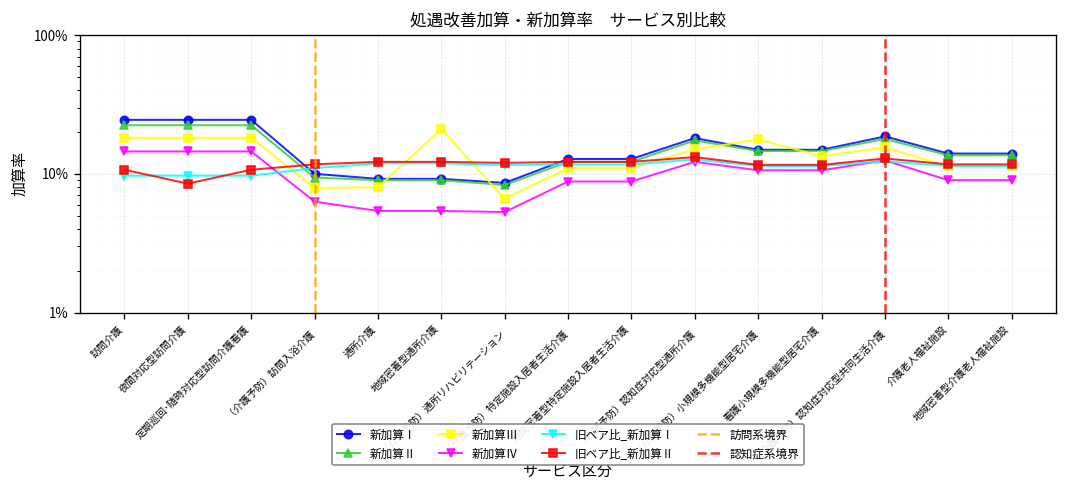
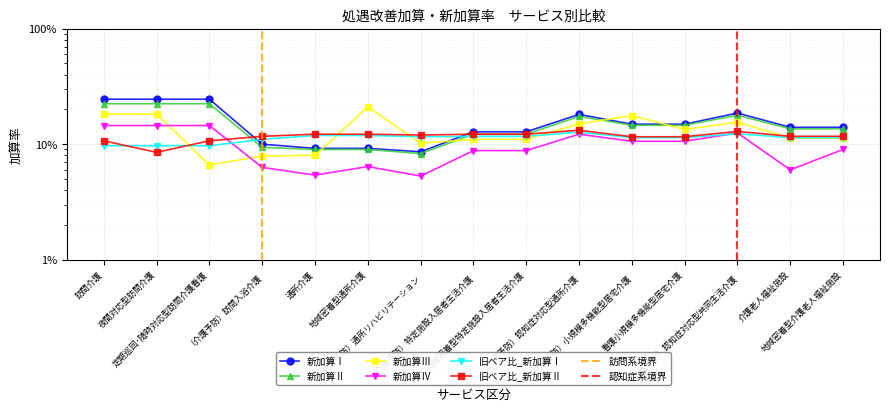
新加算Ⅲ, 定期巡回･随時対応型訪問介護看護: 18% -> 7%
新加算Ⅳ, 地域密着型通所介護: 5% -> 6%
新加算Ⅲ, （介護予防）通所リハビリテーション: 7% -> 10%
新加算Ⅳ, 介護老人福祉施設: 9% -> 6%
